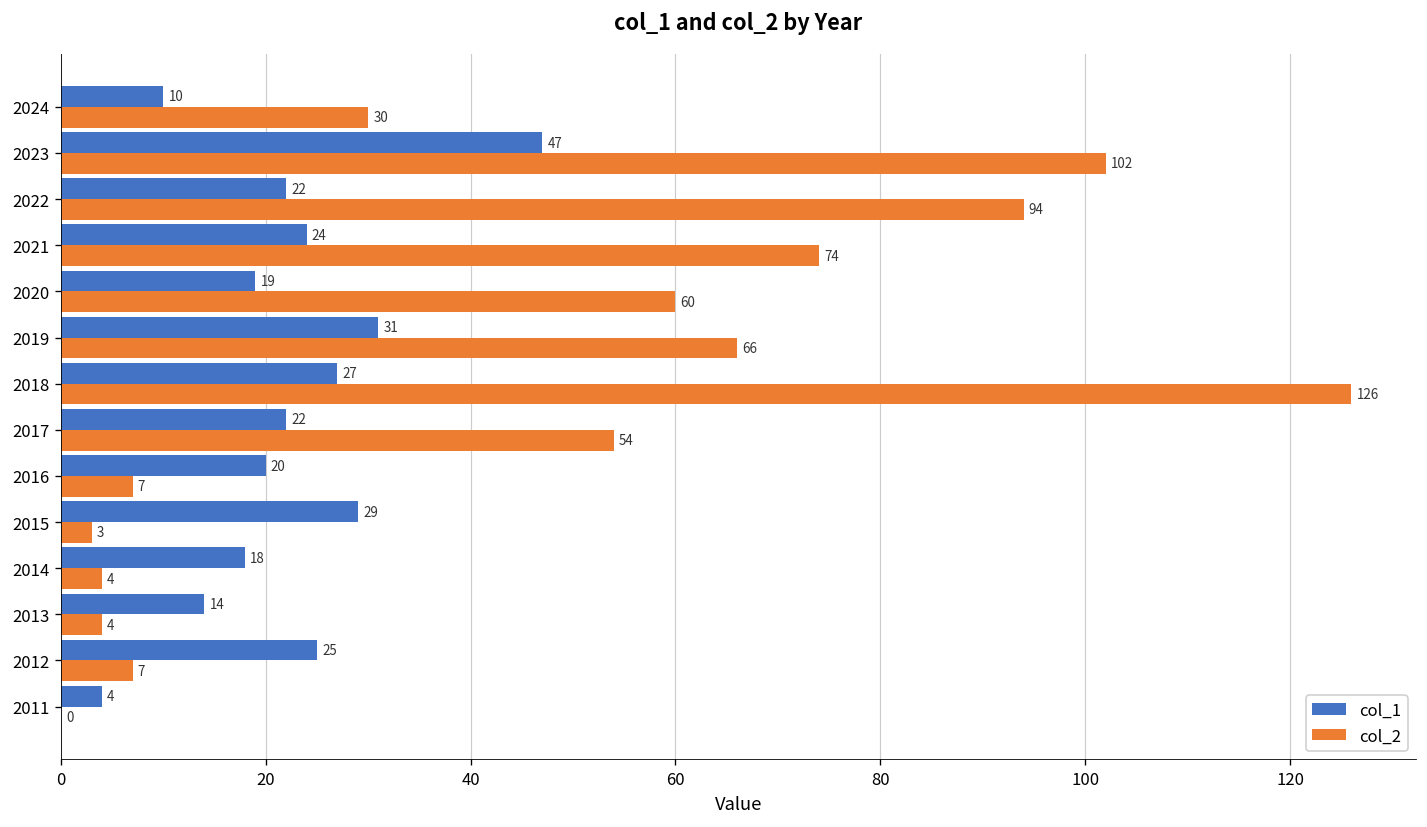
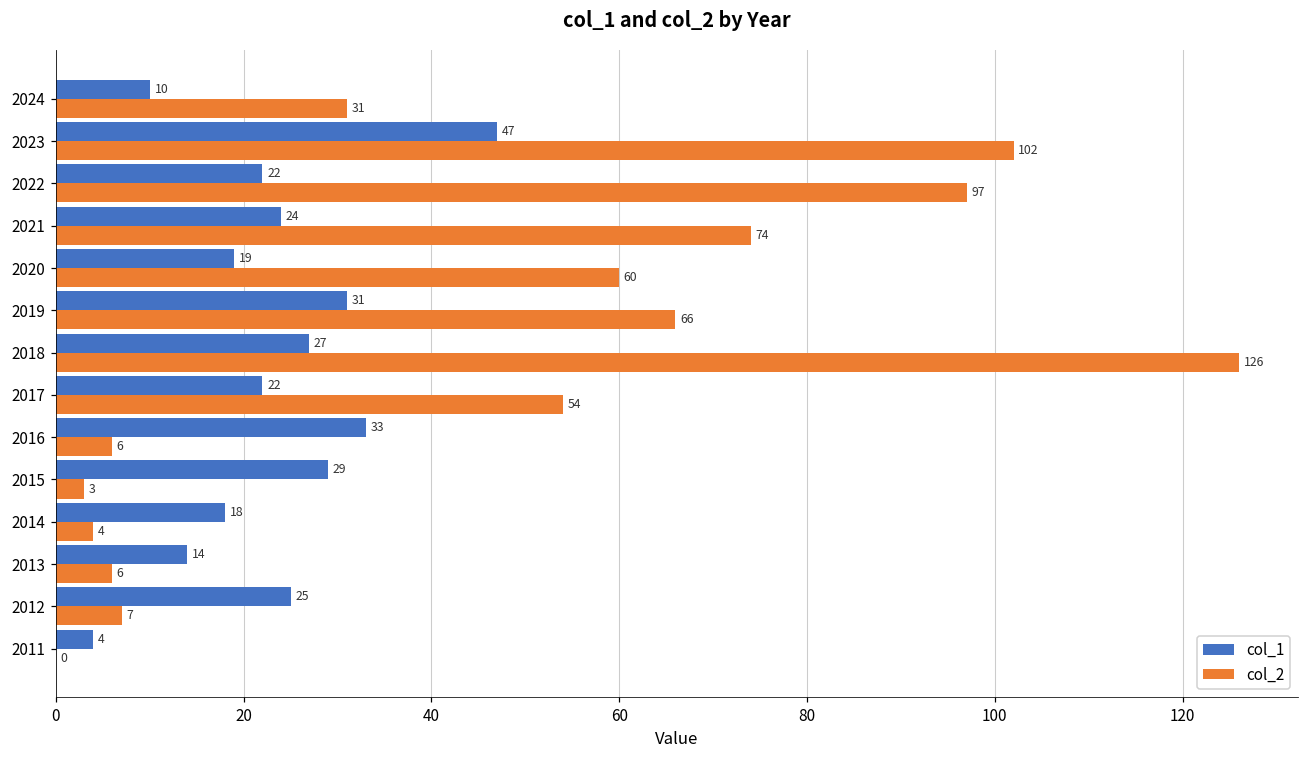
col_2, 2024: 30 -> 31
col_2, 2022: 94 -> 97
col_1, 2016: 20 -> 33
col_2, 2016: 7 -> 6
col_2, 2013: 4 -> 6
